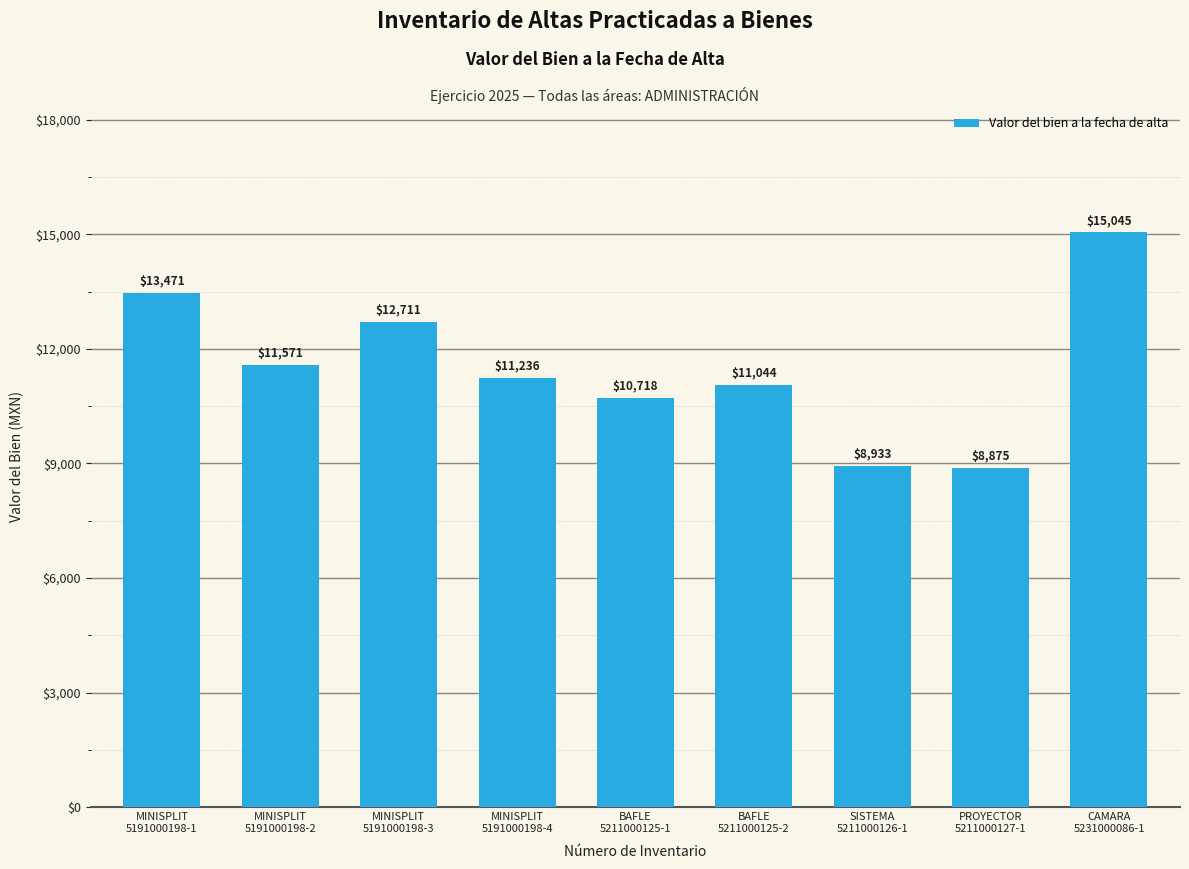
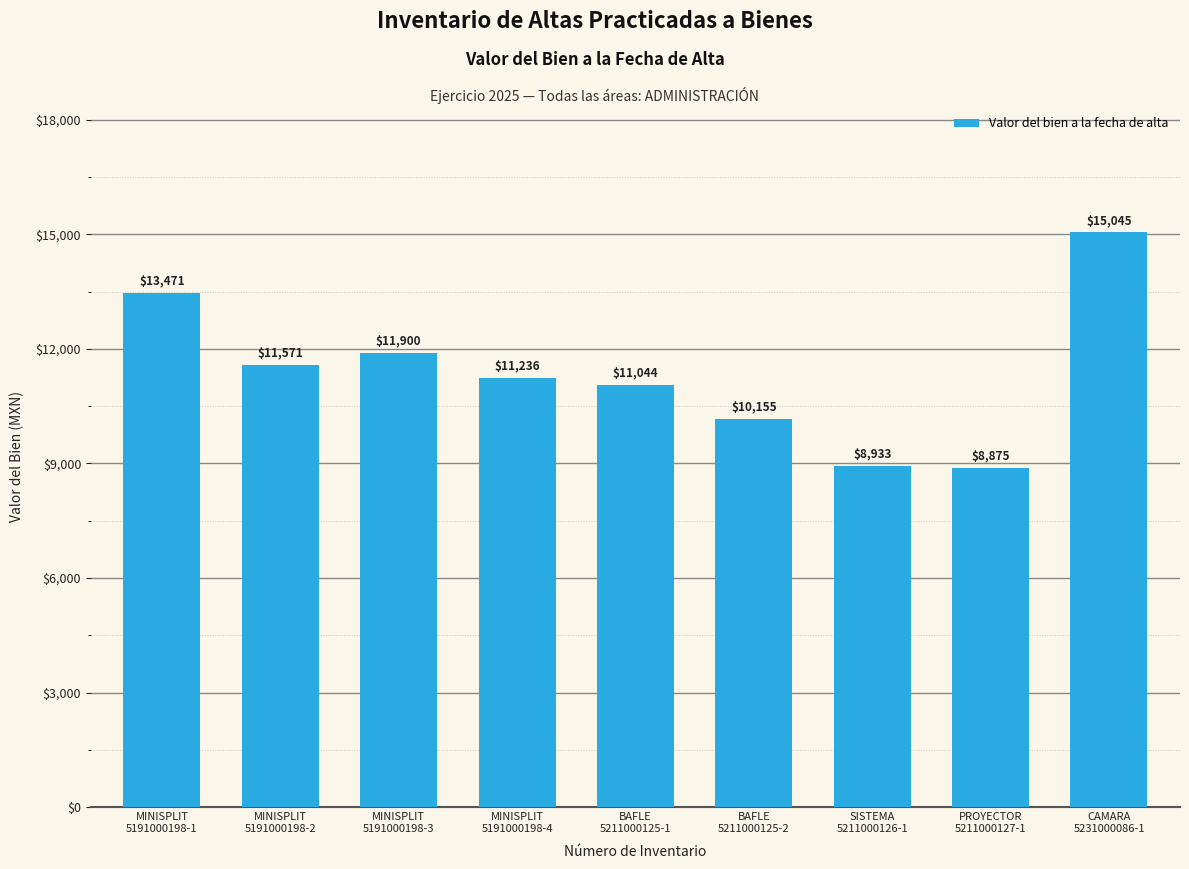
MINISPLIT 5191000198-3: $12,711 -> $11,900
BAFLE 5211000125-1: $10,718 -> $11,044
BAFLE 5211000125-2: $11,044 -> $10,155
